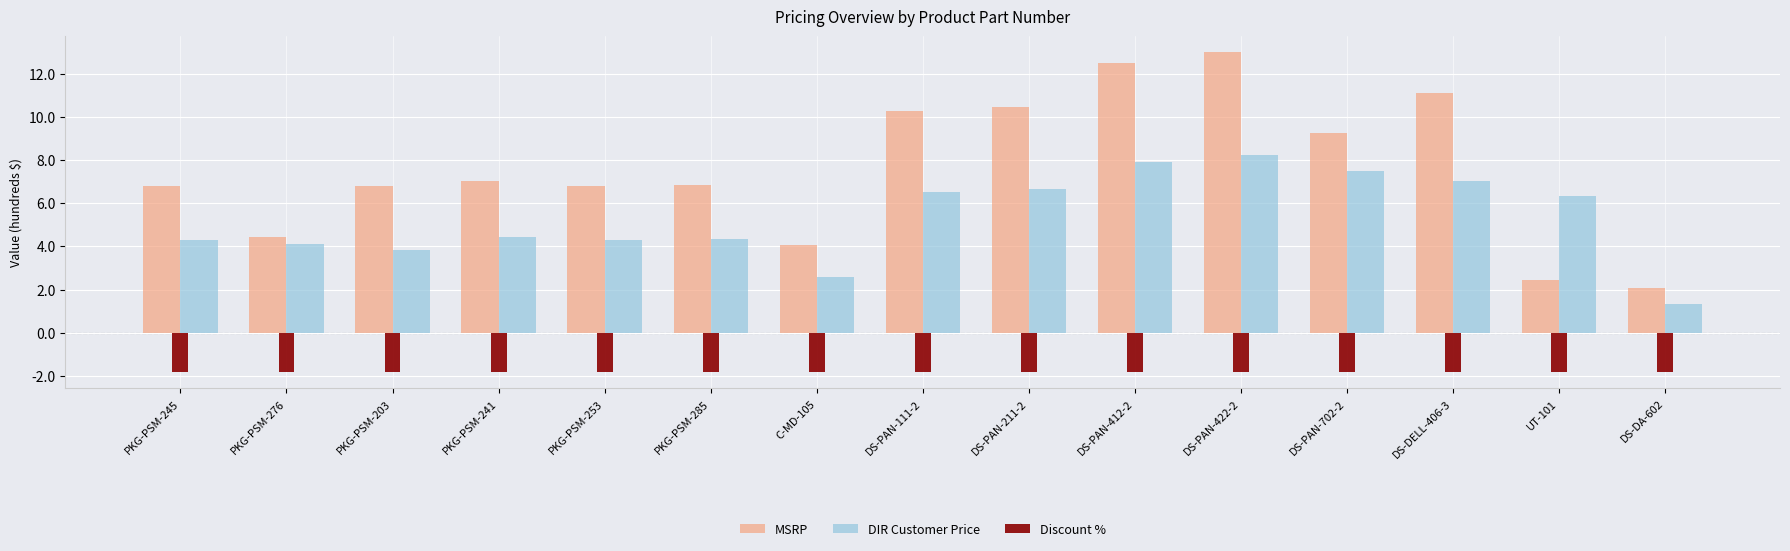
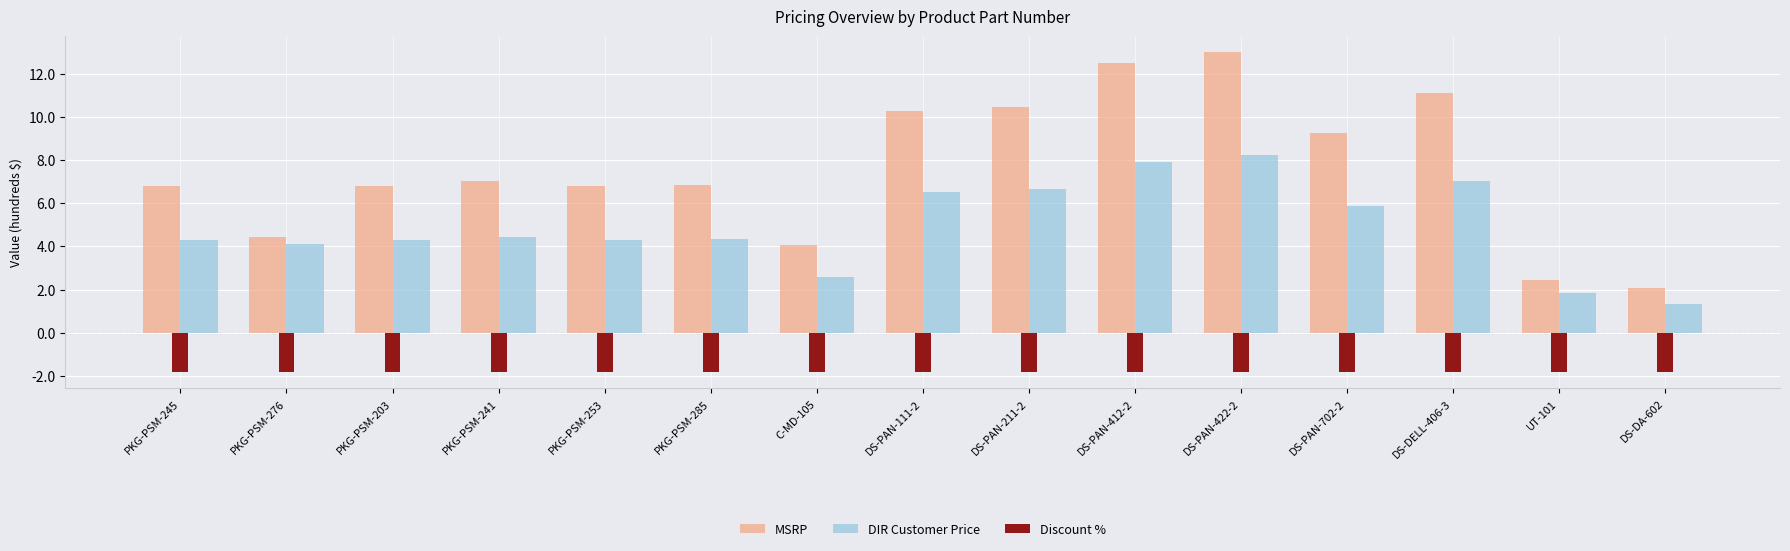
DIR Customer Price, PKG-PSM-203: 3.8 -> 4.3
DIR Customer Price, DS-PAN-702-2: 7.5 -> 5.9
DIR Customer Price, UT-101: 6.3 -> 1.8
